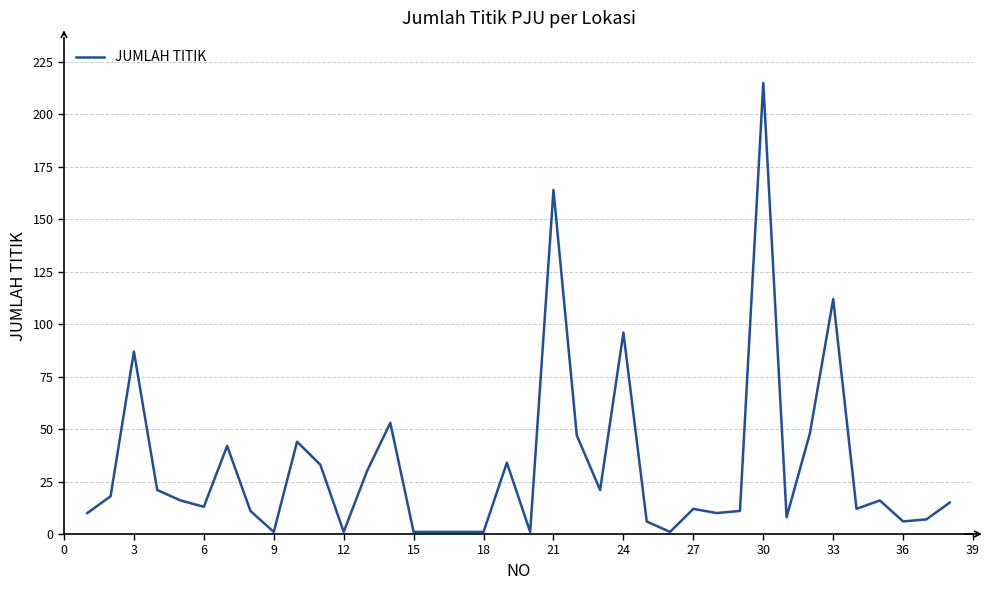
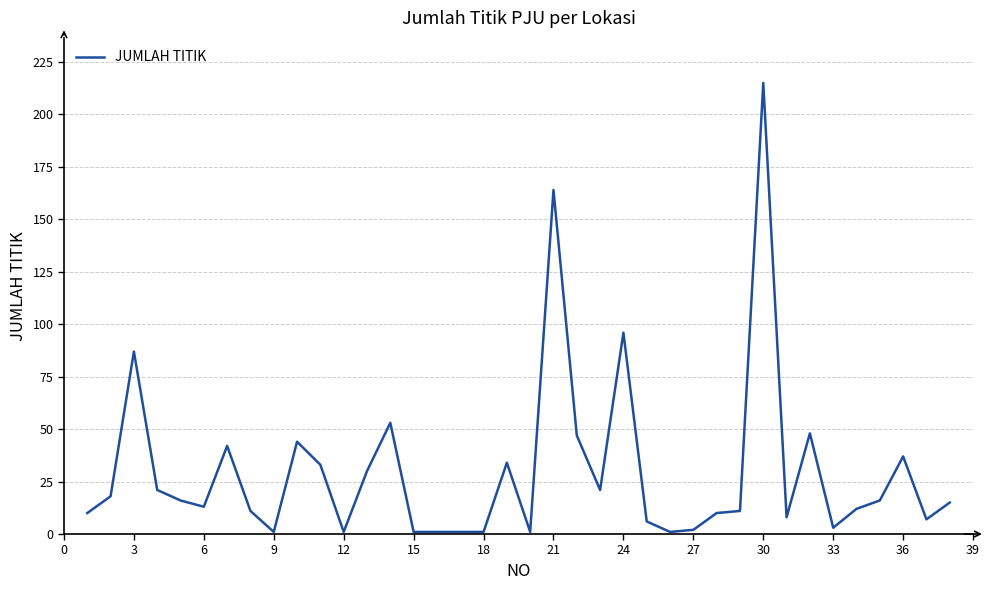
27: 12 -> 2
33: 112 -> 3
36: 6 -> 37
